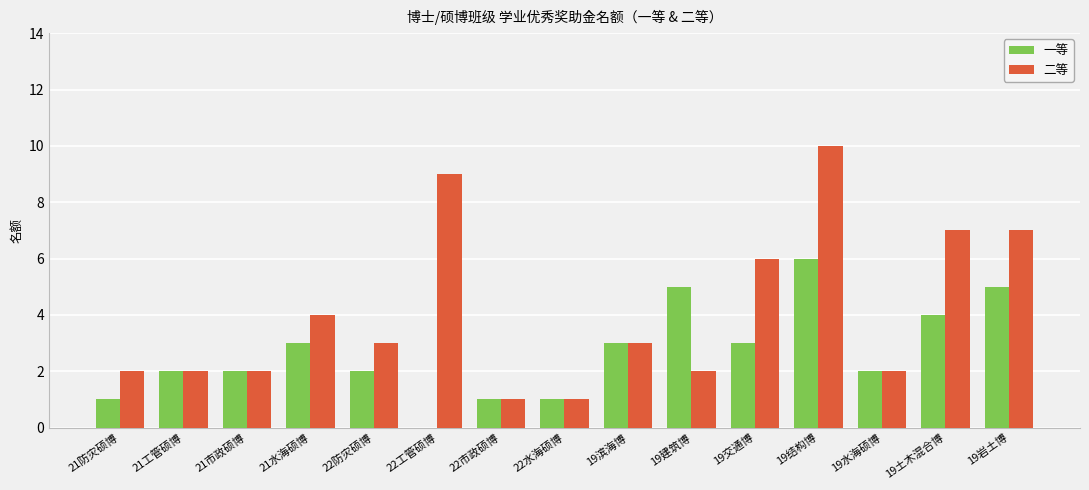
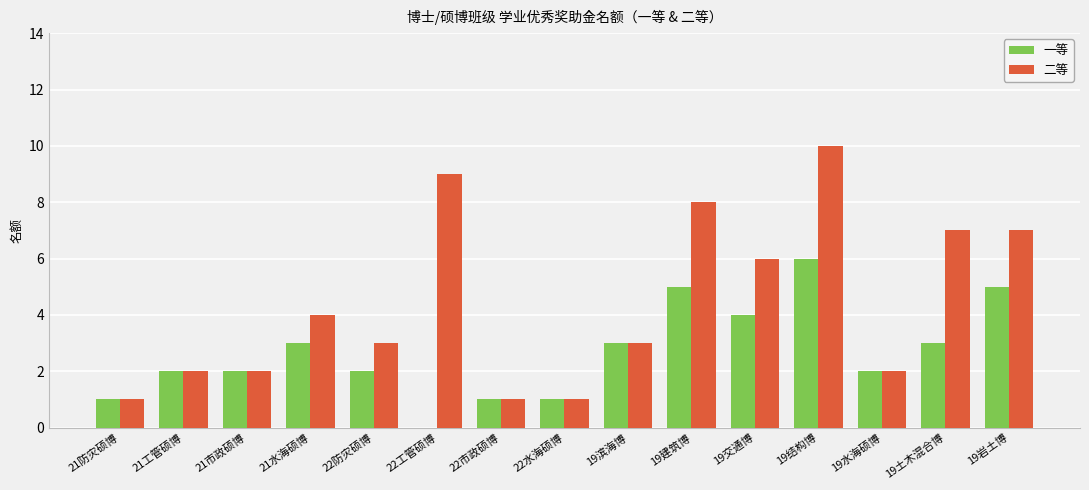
二等, 21防灾硕博: 2 -> 1
二等, 19建筑博: 2 -> 8
一等, 19交通博: 3 -> 4
一等, 19土木混合博: 4 -> 3
